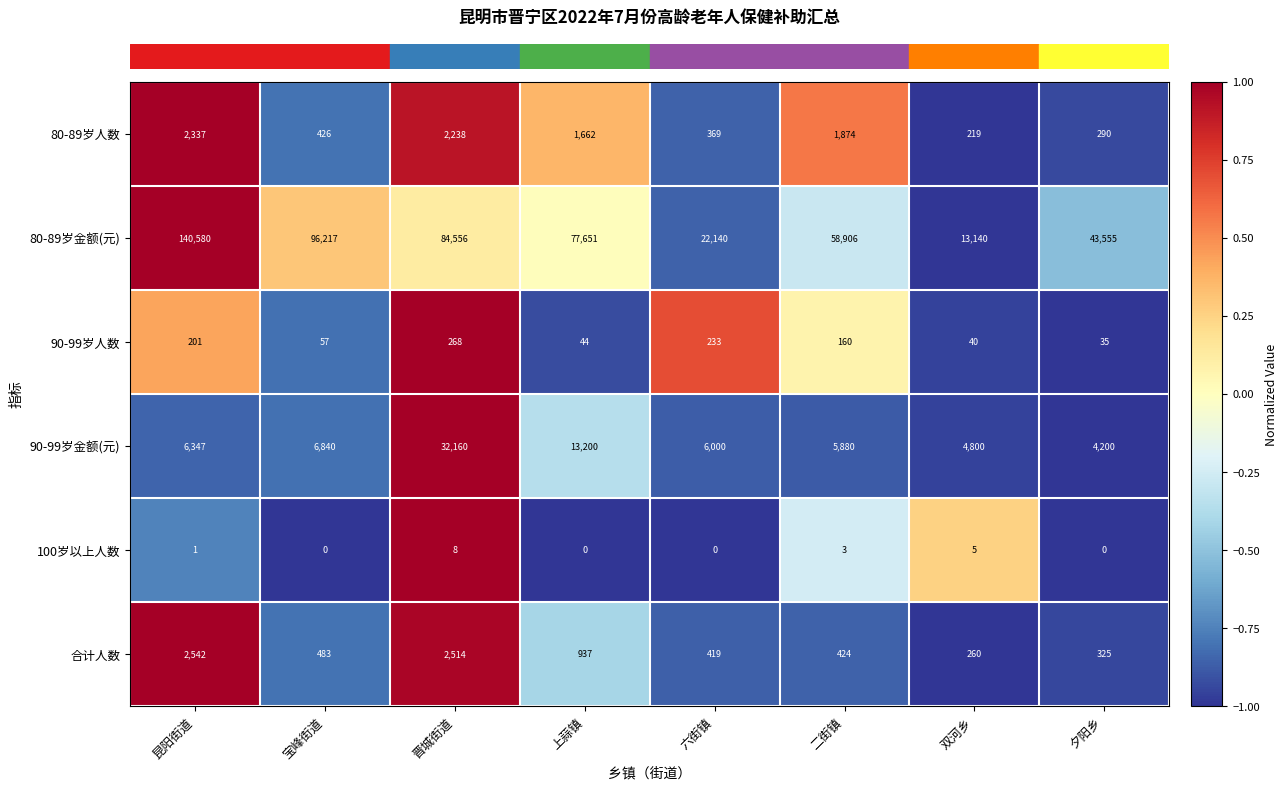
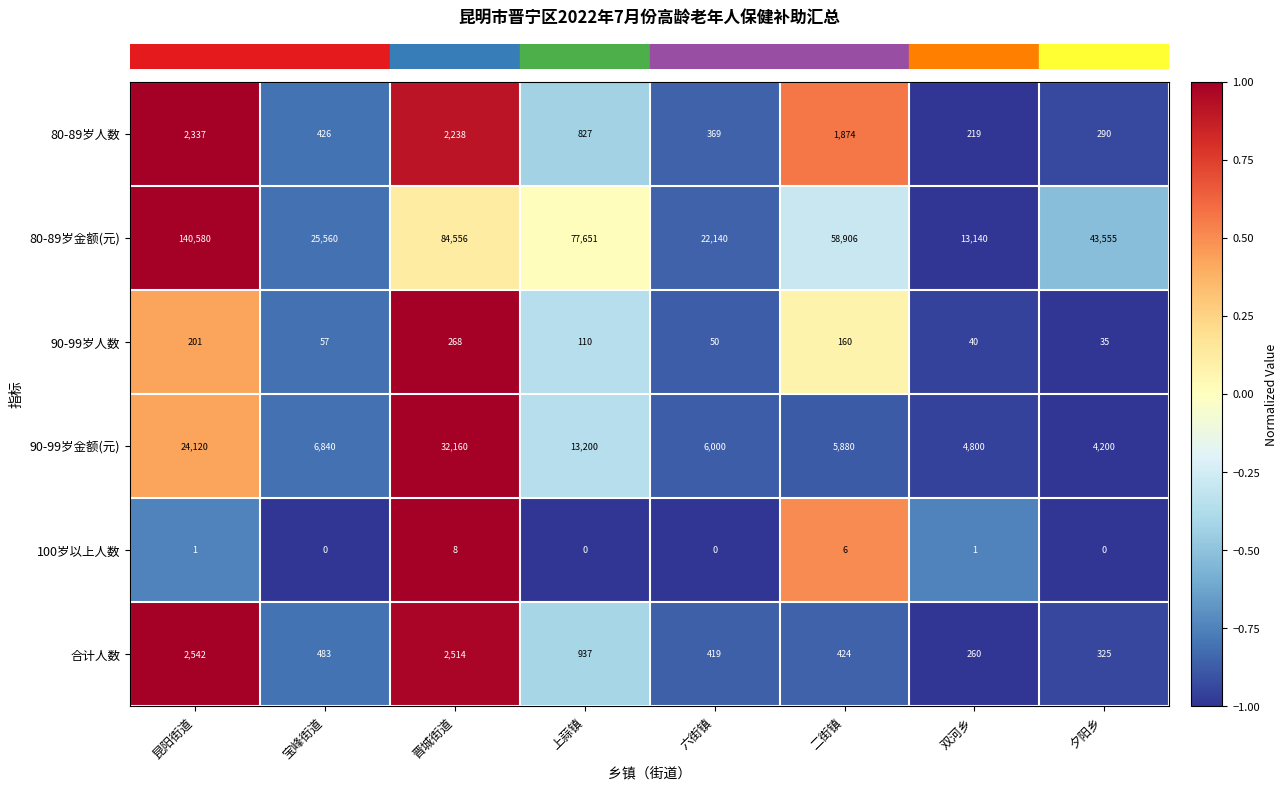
80-89岁人数, 上蒜镇: 1,662 -> 827
80-89岁金额(元), 宝峰街道: 96,217 -> 25,560
90-99岁人数, 上蒜镇: 44 -> 110
90-99岁人数, 六街镇: 233 -> 50
90-99岁金额(元), 昆阳街道: 6,347 -> 24,120
100岁以上人数, 二街镇: 3 -> 6
100岁以上人数, 双河乡: 5 -> 1
